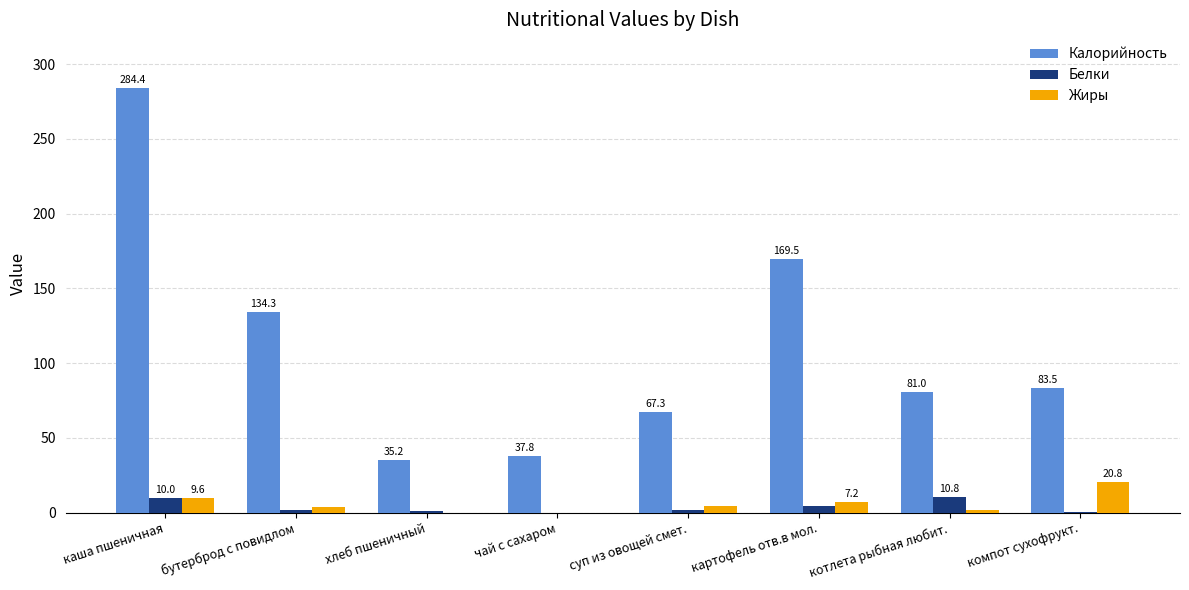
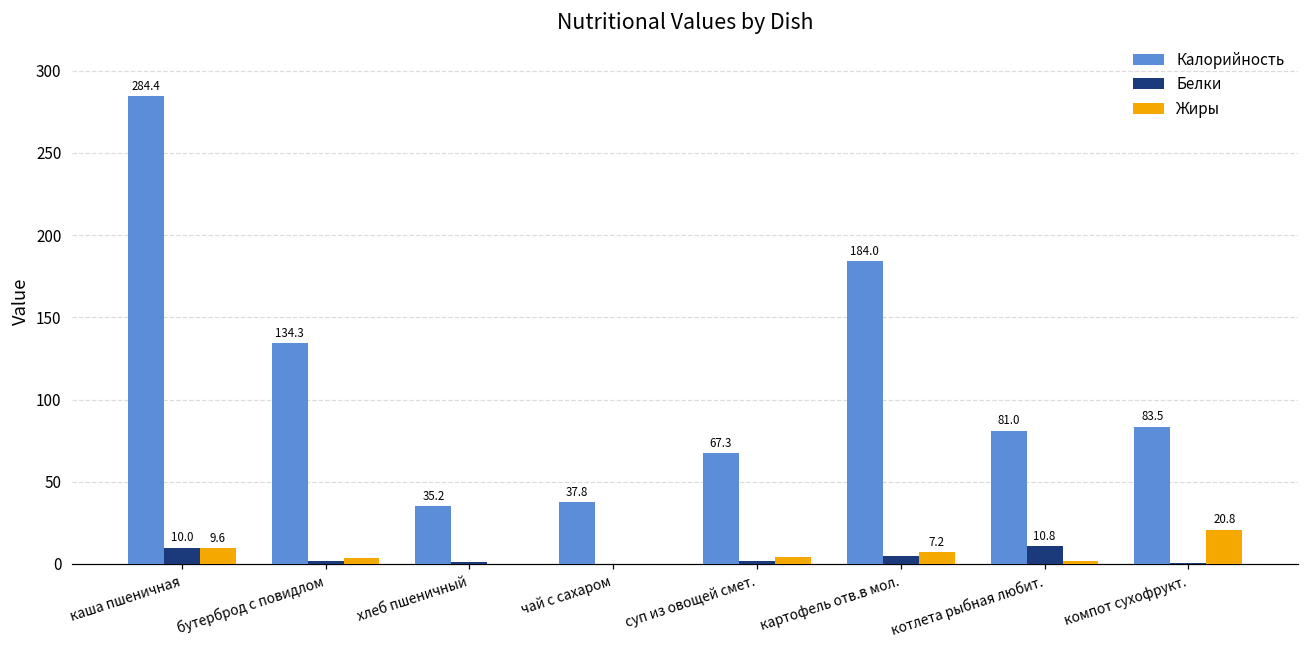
Калорийность, картофель отв.в мол.: 169.5 -> 184.0
